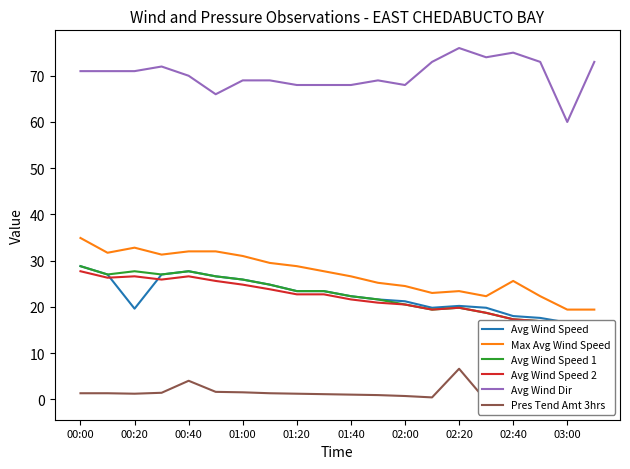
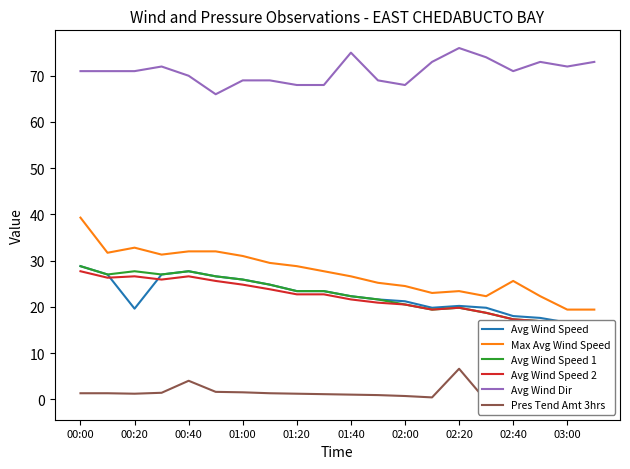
Max Avg Wind Speed, 00:00: 35 -> 39
Avg Wind Dir, 01:40: 68 -> 75
Avg Wind Dir, 02:40: 75 -> 71
Avg Wind Dir, 03:00: 60 -> 72
